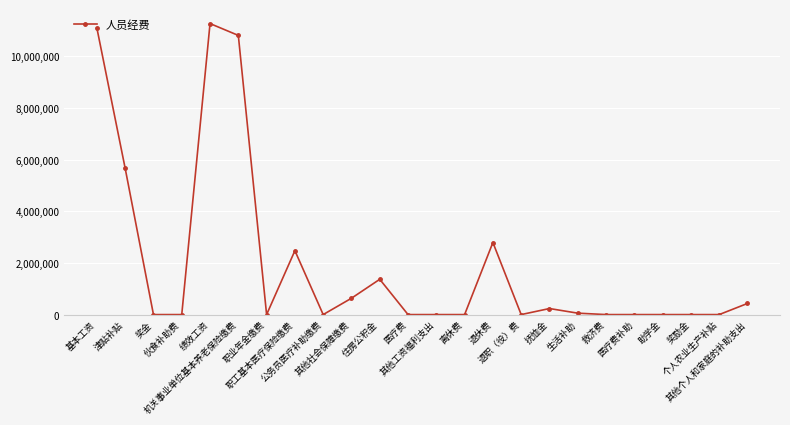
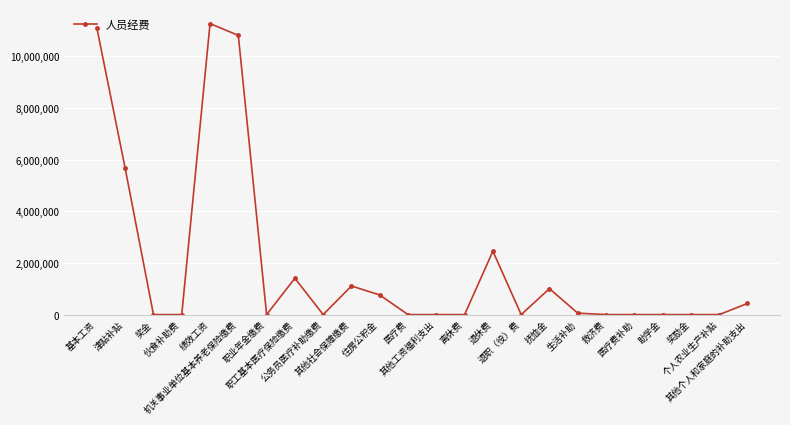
职工基本医疗保险缴费: 2,500,000 -> 1,400,000
其他社会保障缴费: 600,000 -> 1,100,000
住房公积金: 1,400,000 -> 800,000
退休费: 2,800,000 -> 2,500,000
抚恤金: 200,000 -> 1,000,000
